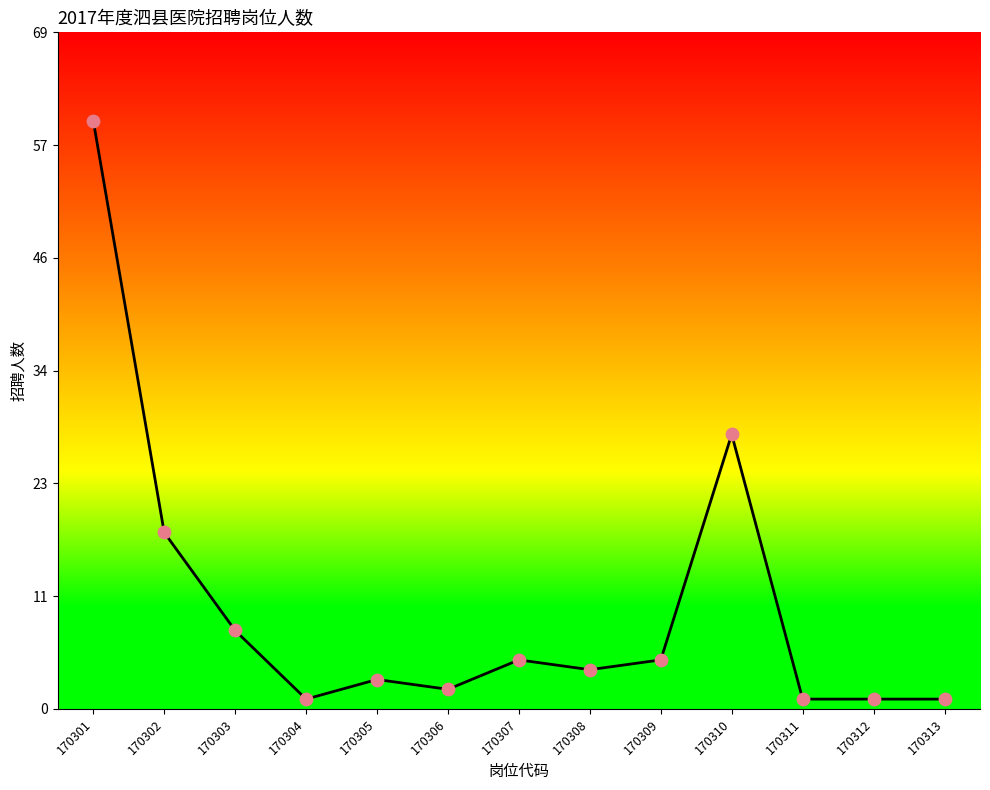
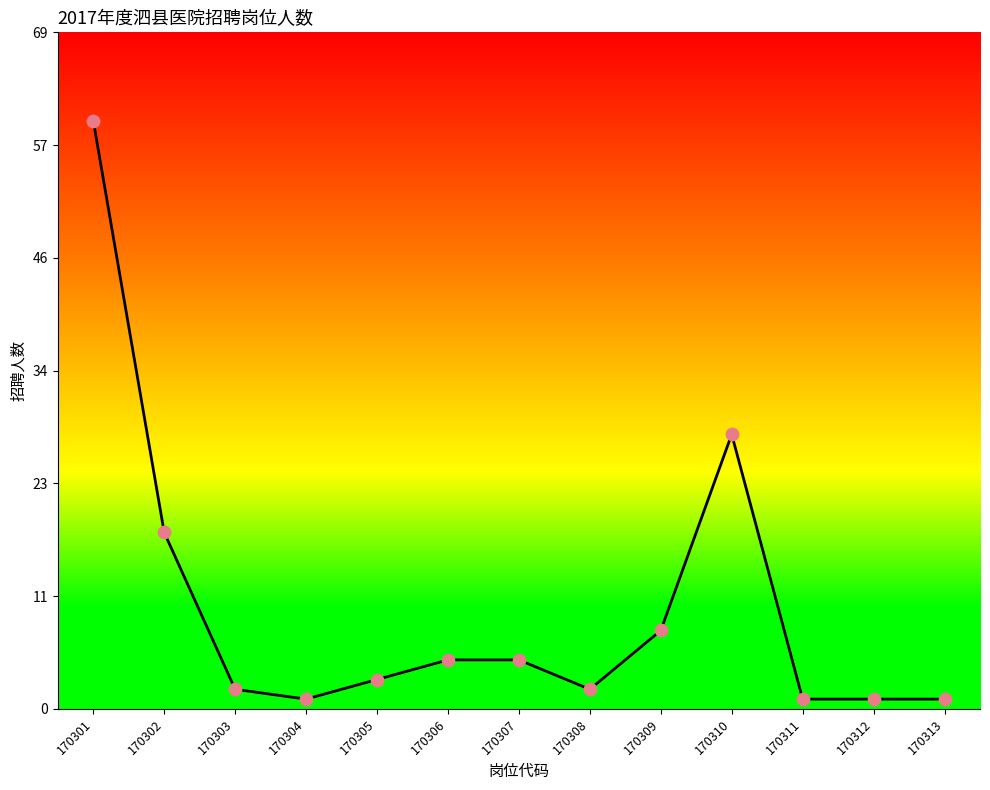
170303: 8 -> 2
170306: 2 -> 5
170308: 4 -> 2
170309: 5 -> 8
